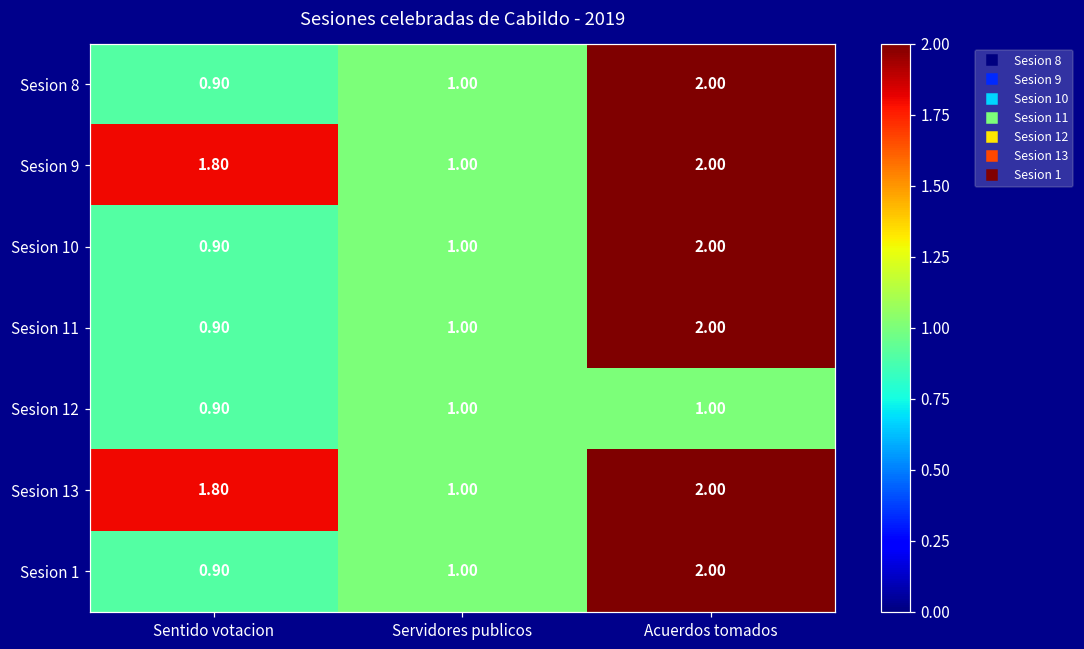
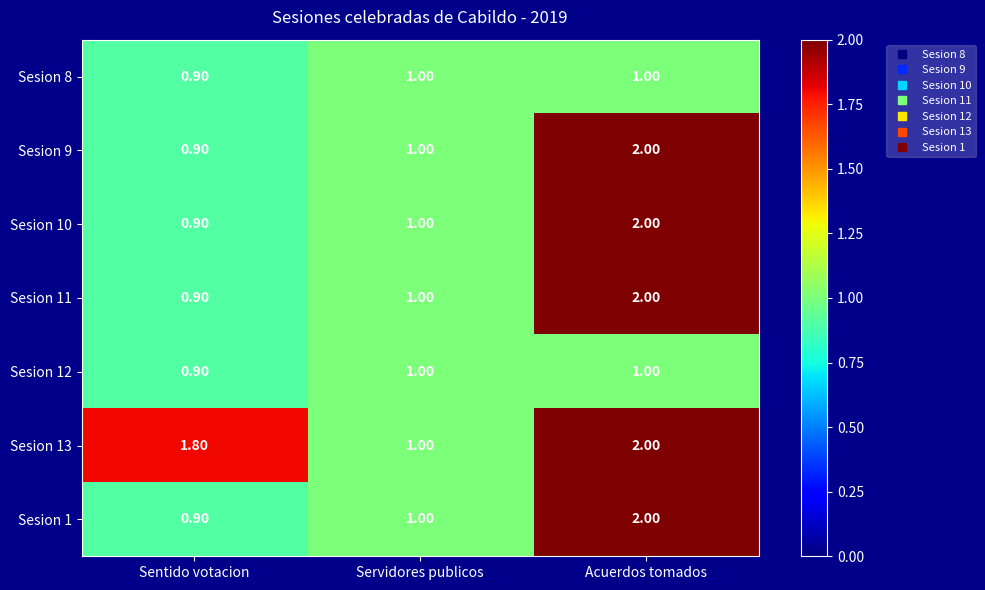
Sesion 8, Acuerdos tomados: 2.00 -> 1.00
Sesion 9, Sentido votacion: 1.80 -> 0.90
